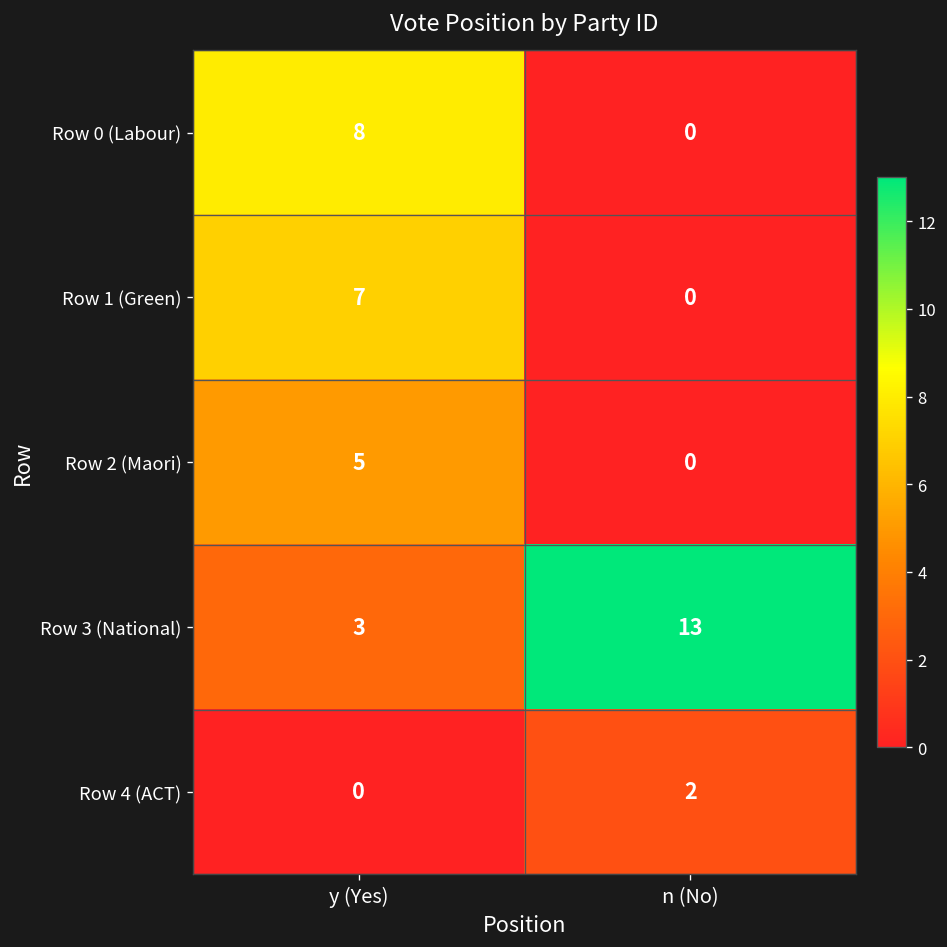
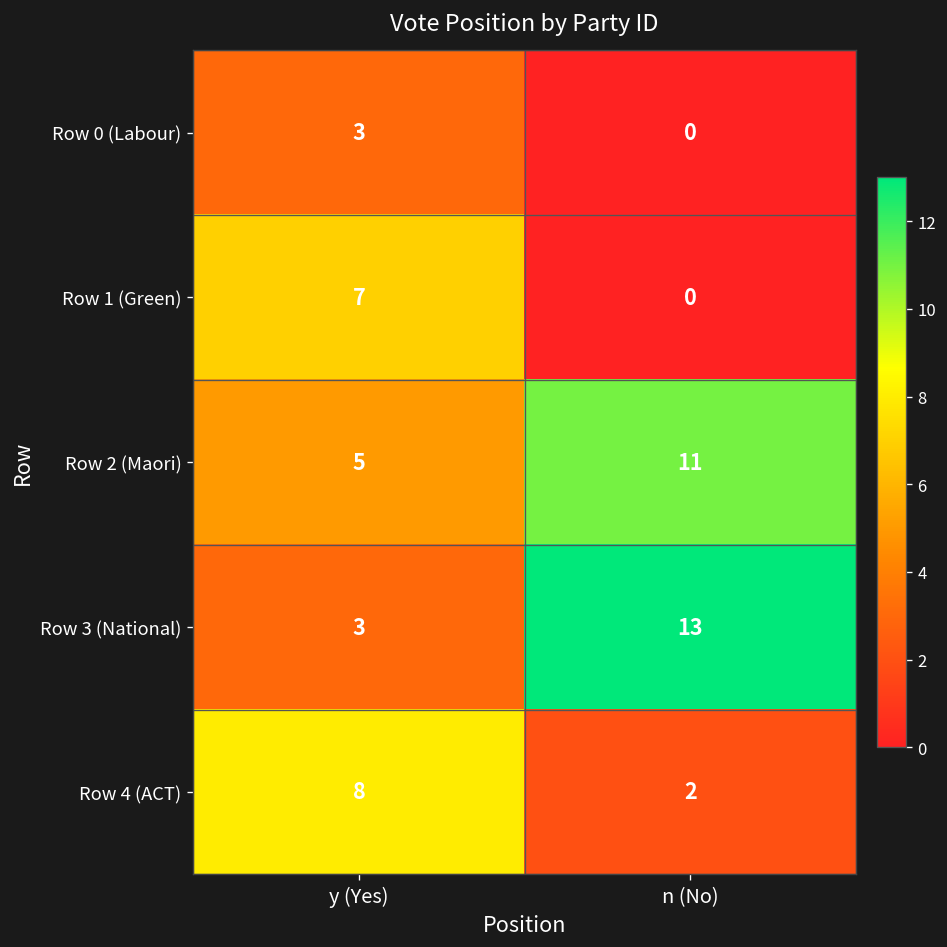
Row 0 (Labour), y (Yes): 8 -> 3
Row 2 (Maori), n (No): 0 -> 11
Row 4 (ACT), y (Yes): 0 -> 8
